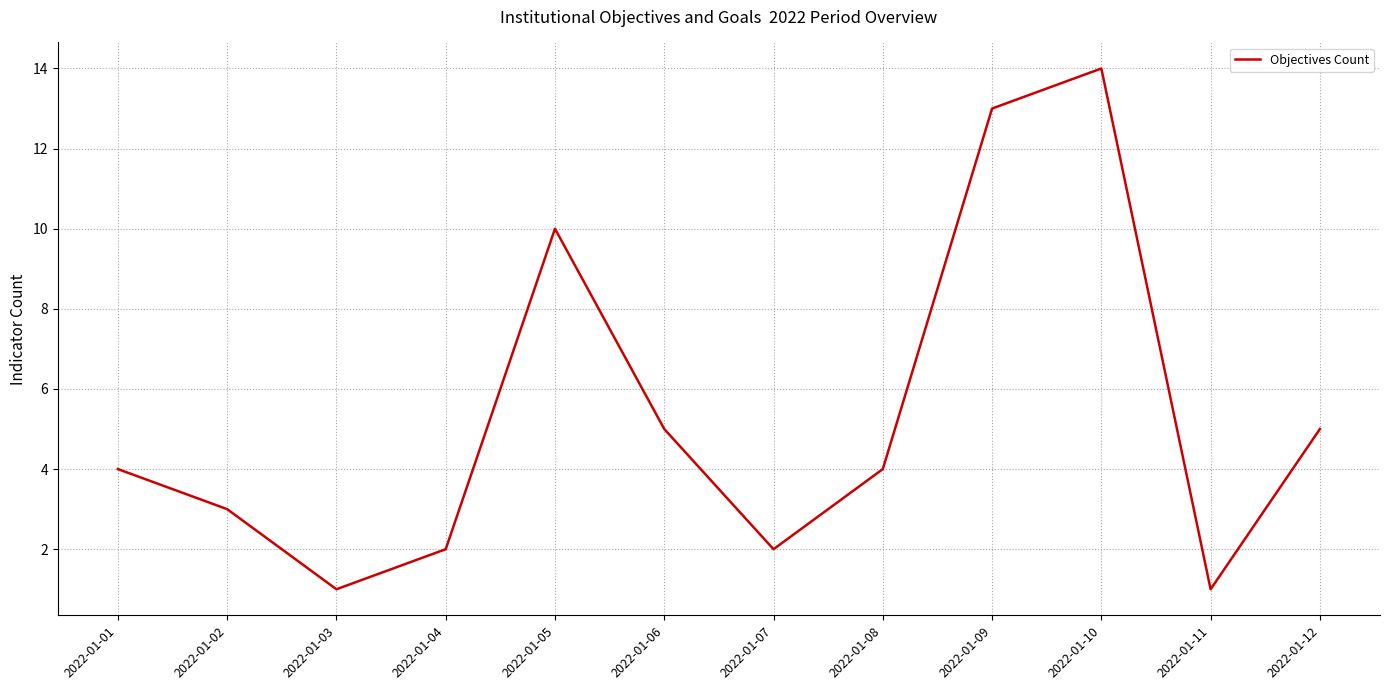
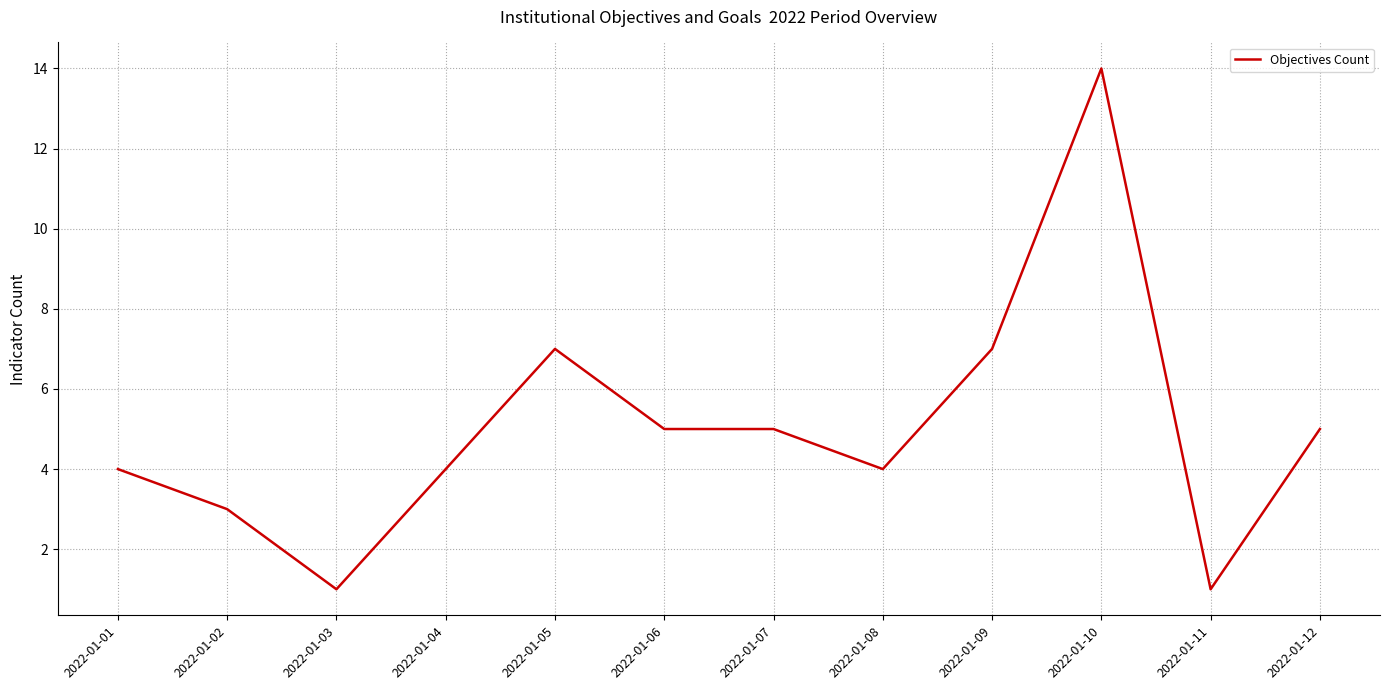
2022-01-04: 2 -> 4
2022-01-05: 10 -> 7
2022-01-07: 2 -> 5
2022-01-09: 13 -> 7
